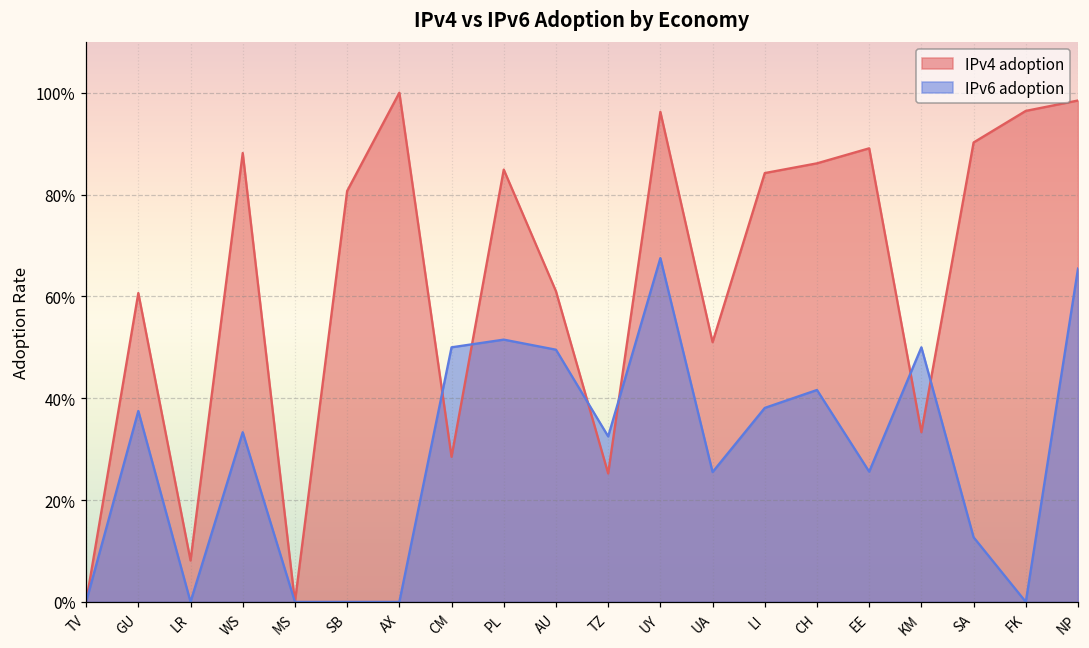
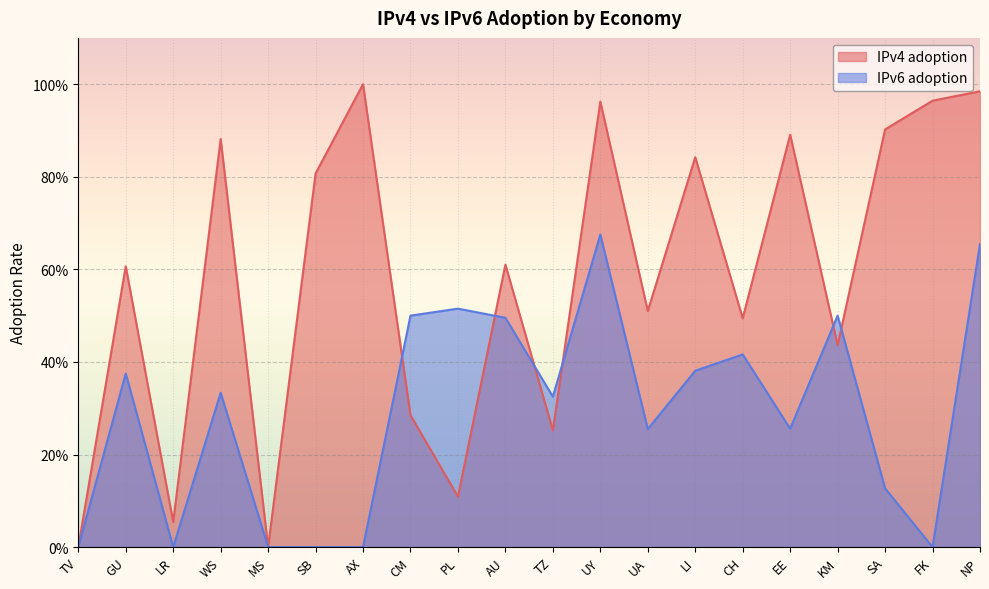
IPv4 adoption, LR: 8% -> 5%
IPv4 adoption, PL: 85% -> 11%
IPv4 adoption, CH: 86% -> 49%
IPv4 adoption, KM: 33% -> 44%
